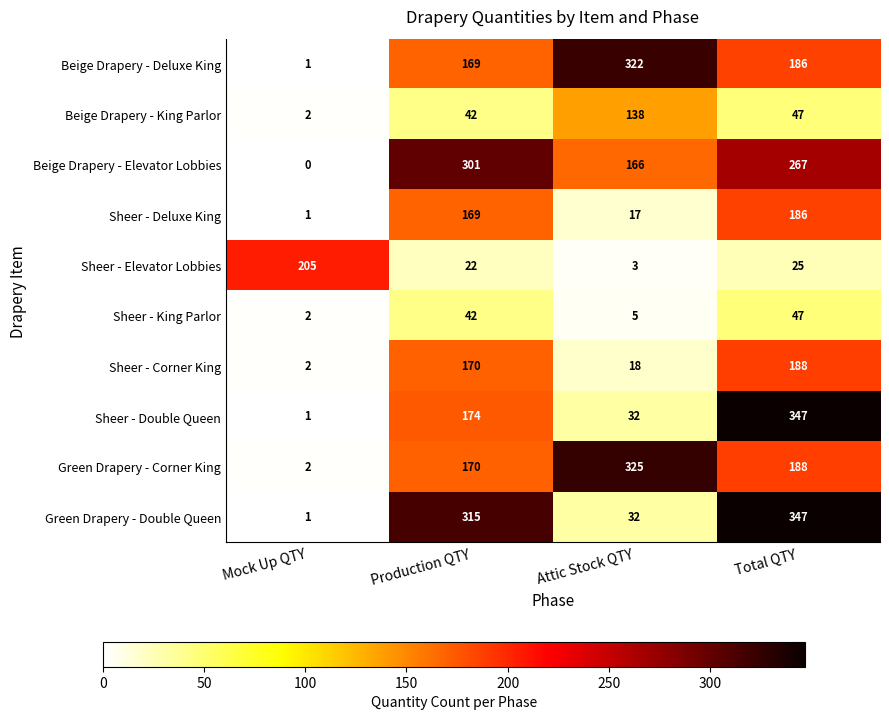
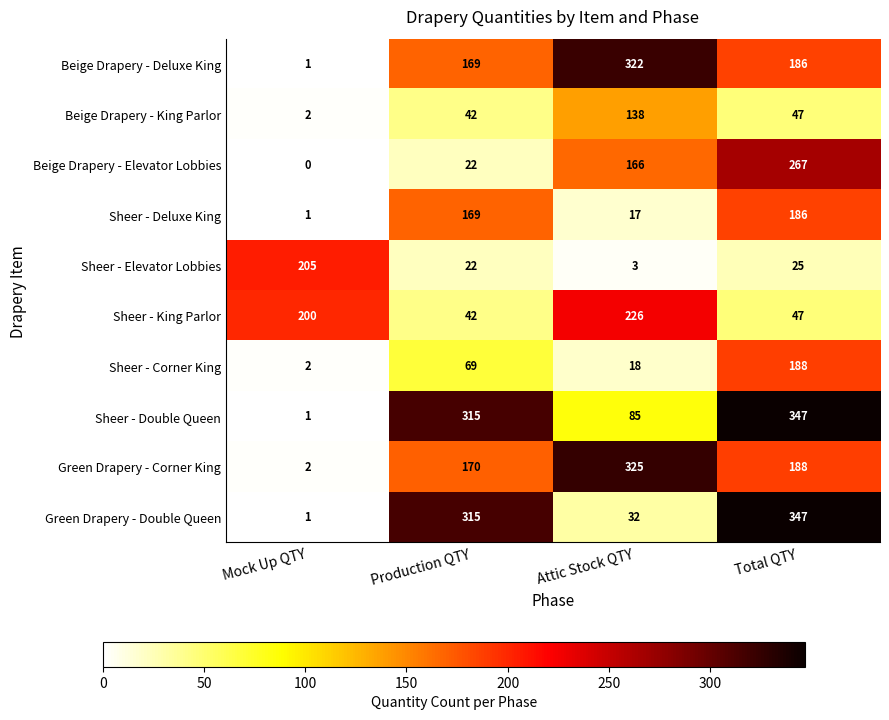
Beige Drapery - Elevator Lobbies, Production QTY: 301 -> 22
Sheer - King Parlor, Mock Up QTY: 2 -> 200
Sheer - King Parlor, Attic Stock QTY: 5 -> 226
Sheer - Corner King, Production QTY: 170 -> 69
Sheer - Double Queen, Production QTY: 174 -> 315
Sheer - Double Queen, Attic Stock QTY: 32 -> 85
